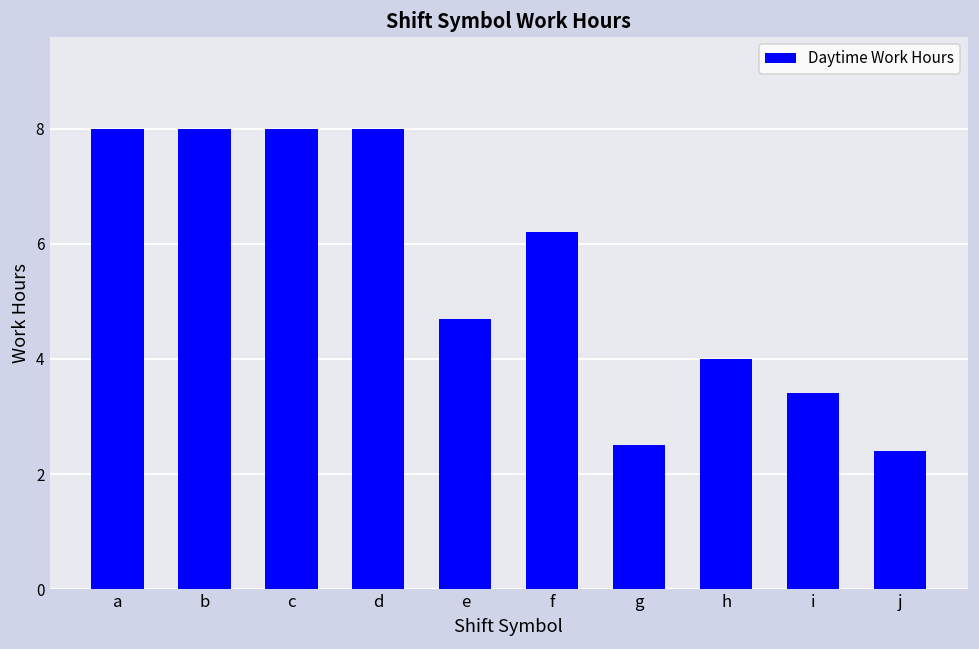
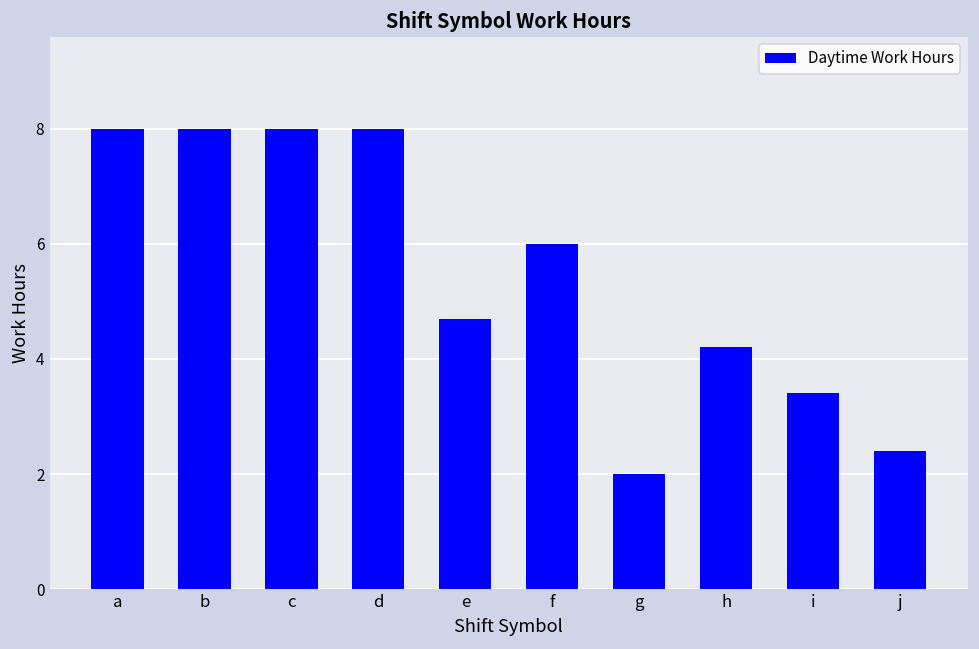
f: 6.2 -> 6.0
g: 2.5 -> 2.0
h: 4.0 -> 4.2
